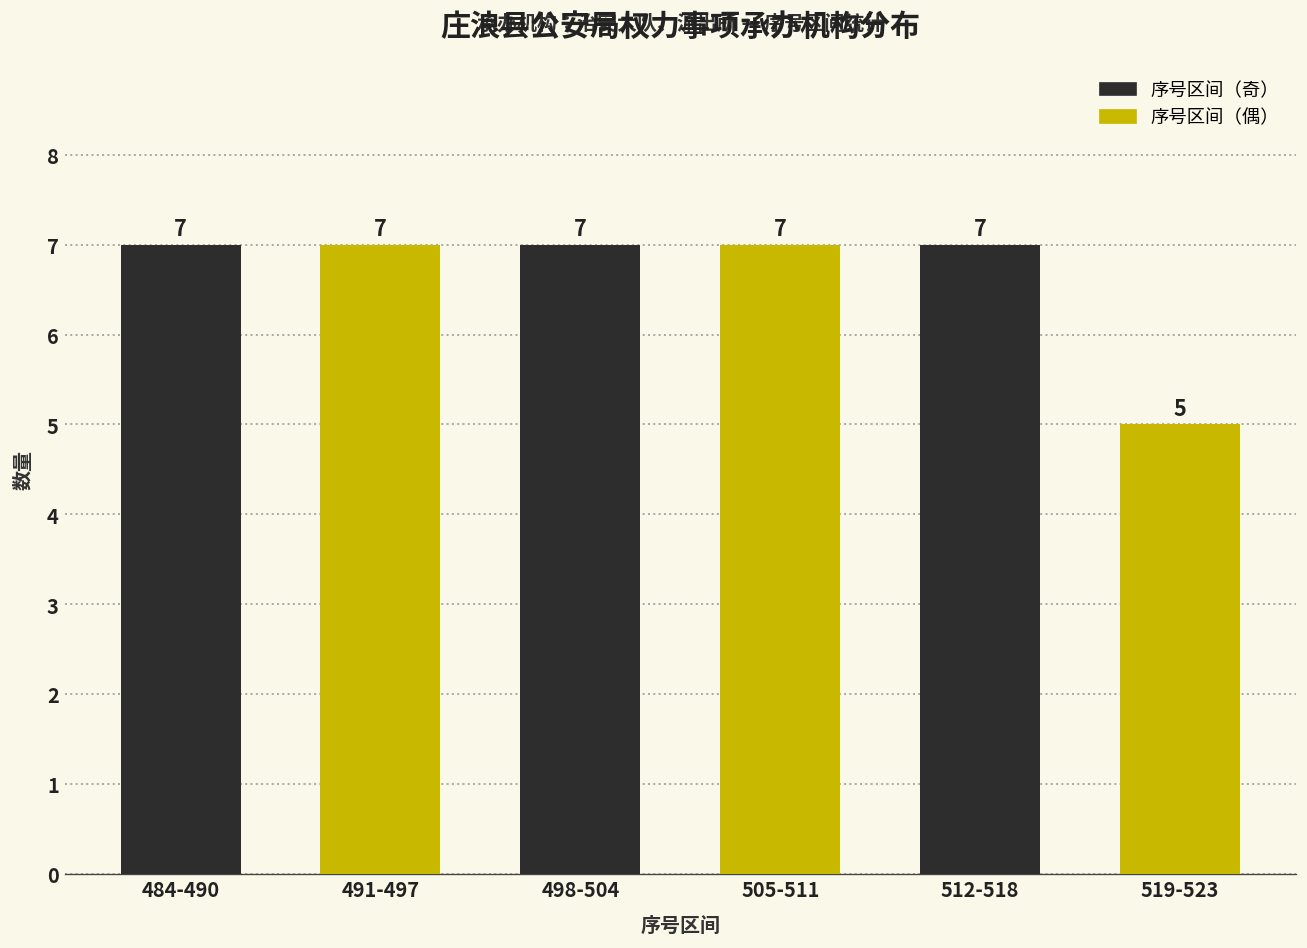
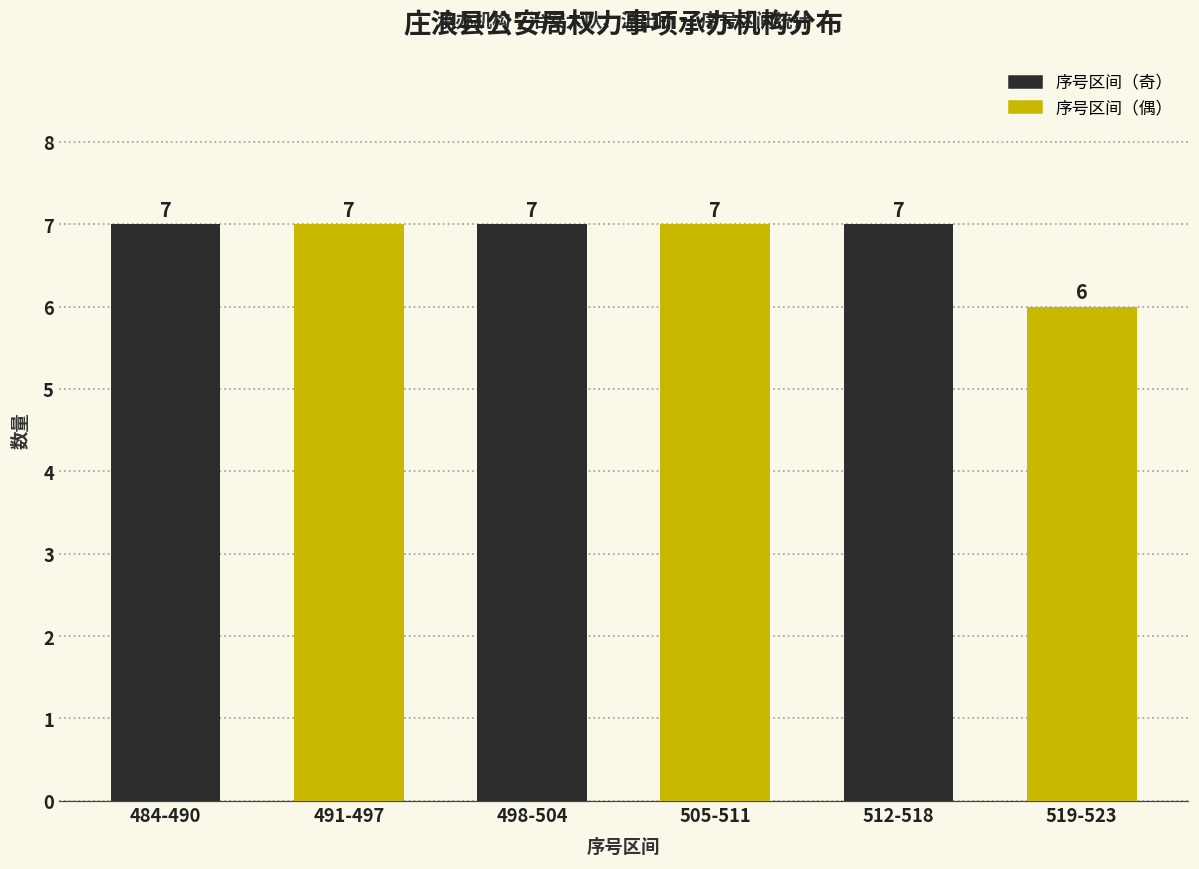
519-523: 5 -> 6
